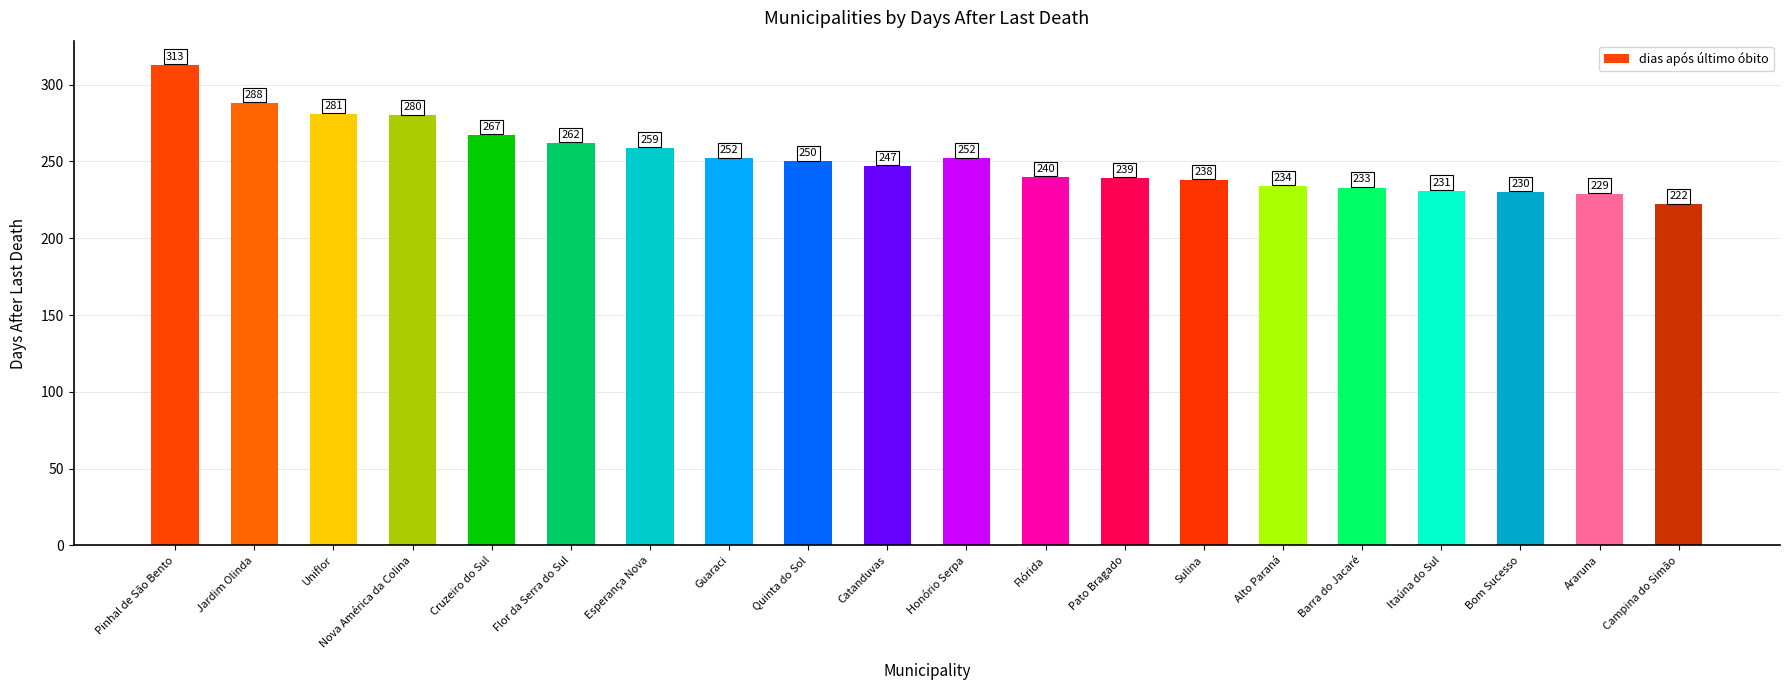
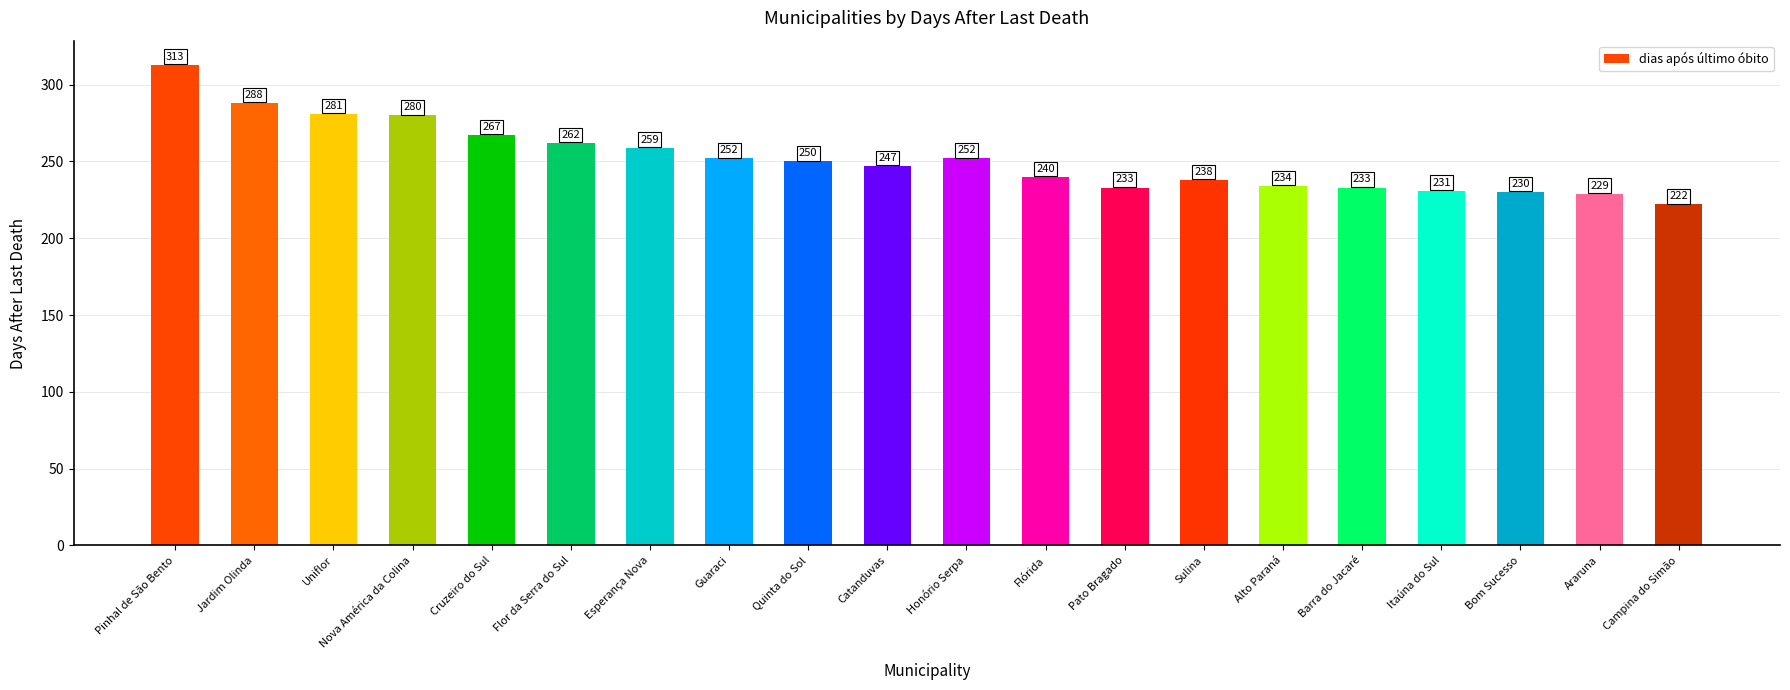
Pato Bragado: 239 -> 233
